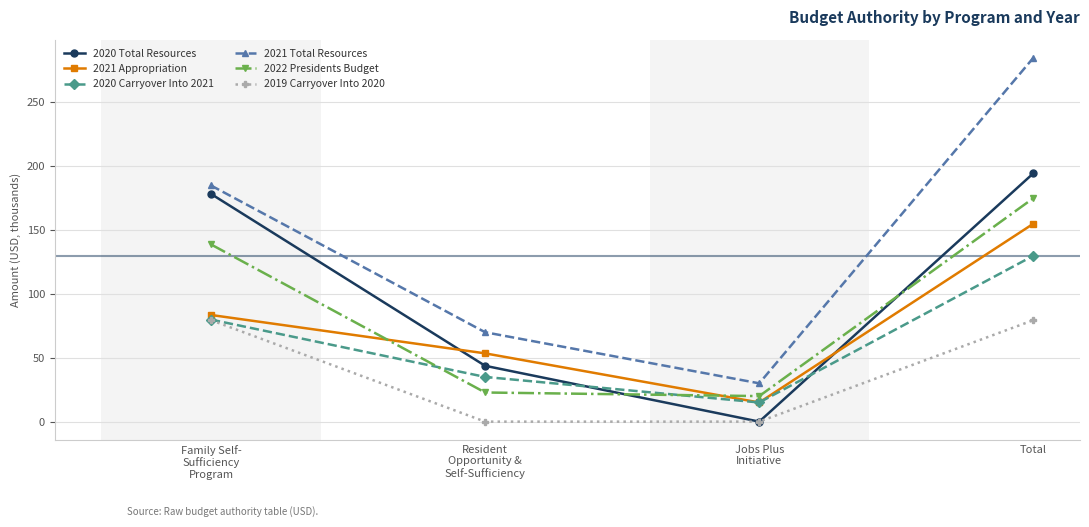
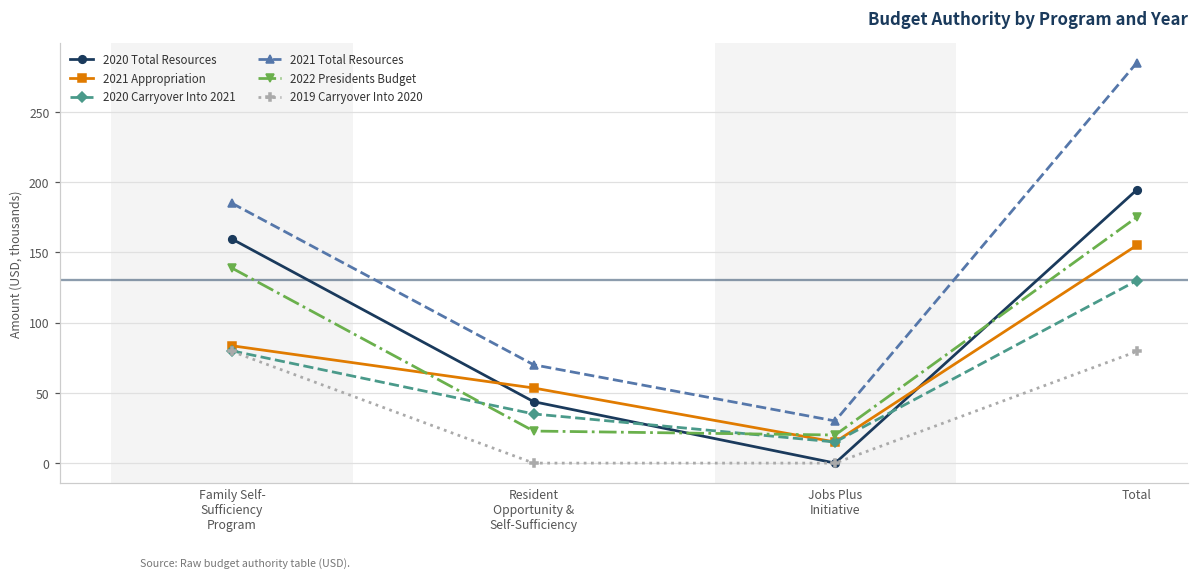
2020 Total Resources, Family Self- Sufficiency Program: 178 -> 159
